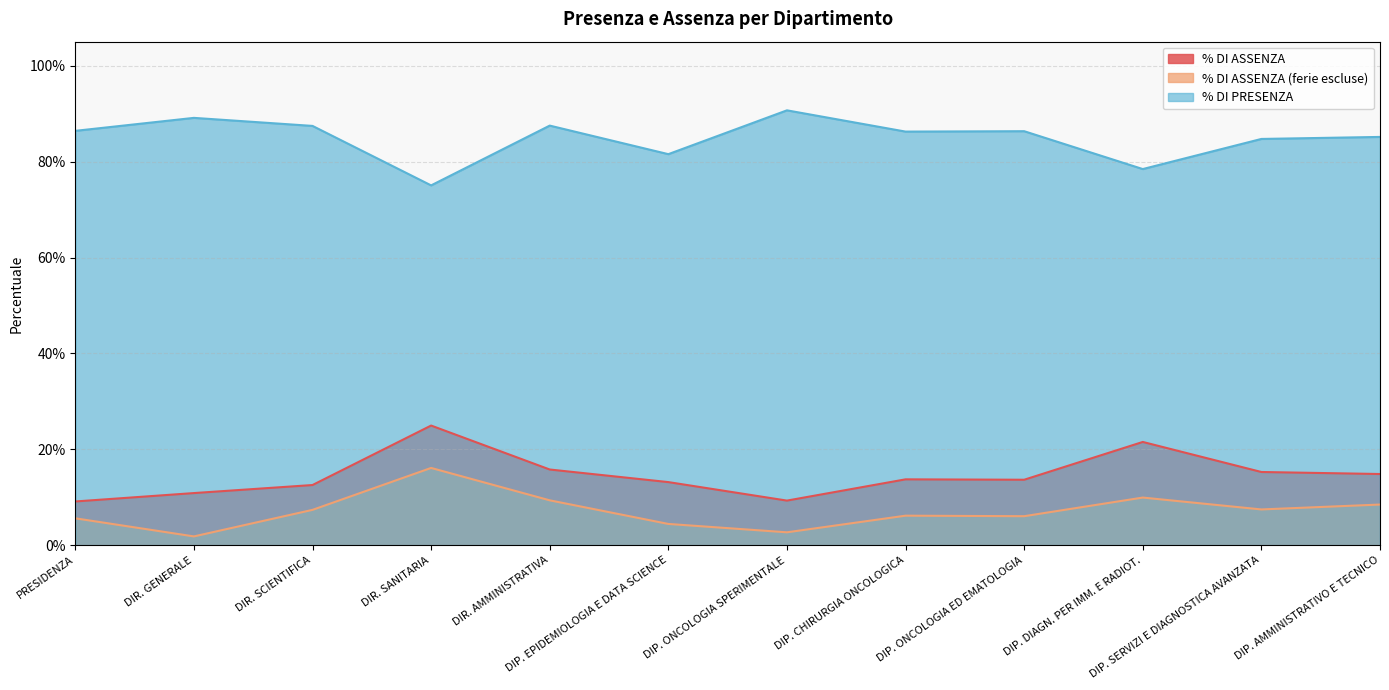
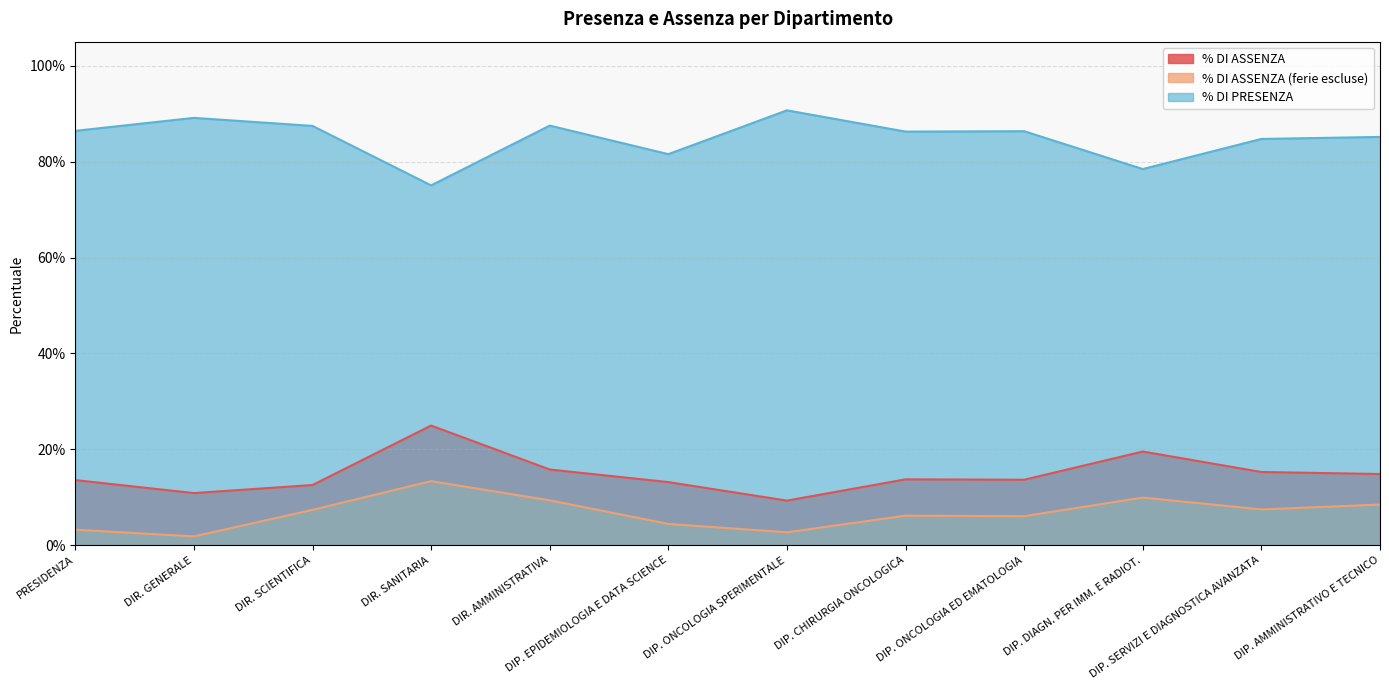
% DI ASSENZA, PRESIDENZA: 9% -> 14%
% DI ASSENZA (ferie escluse), PRESIDENZA: 6% -> 3%
% DI ASSENZA (ferie escluse), DIR. SANITARIA: 16% -> 13%
% DI ASSENZA, DIP. DIAGN. PER IMM. E RADIOT.: 22% -> 20%
